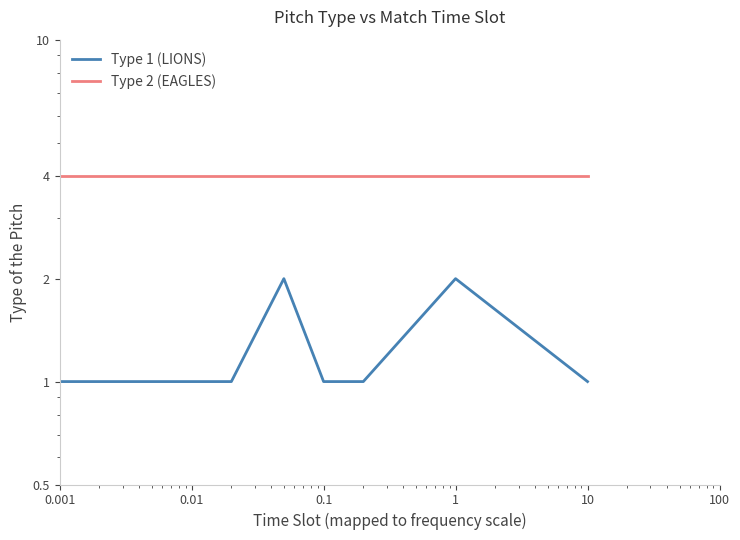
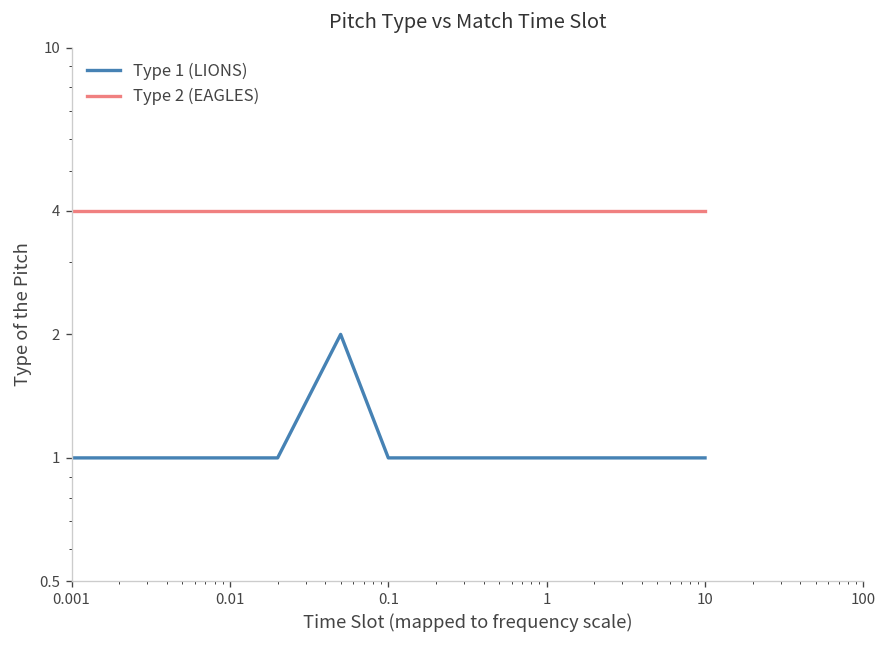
Type 1 (LIONS), 1: 2 -> 1
